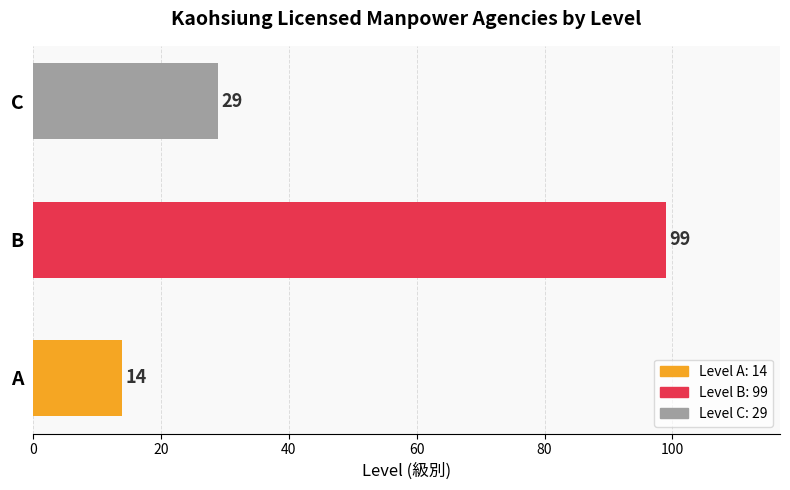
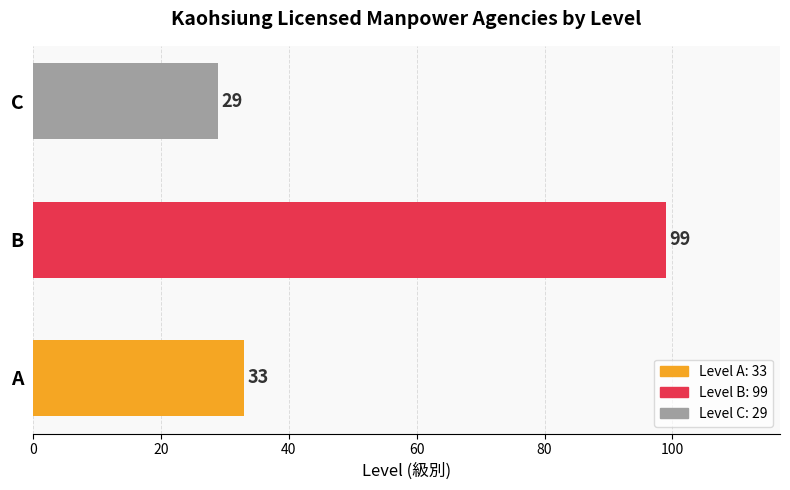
A: 14 -> 33
